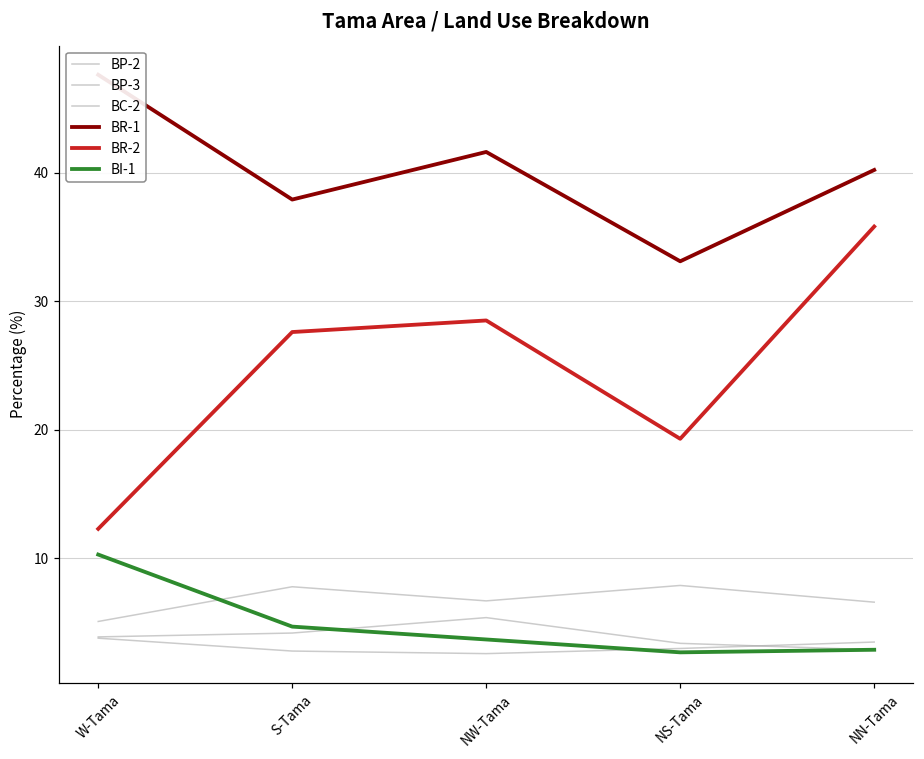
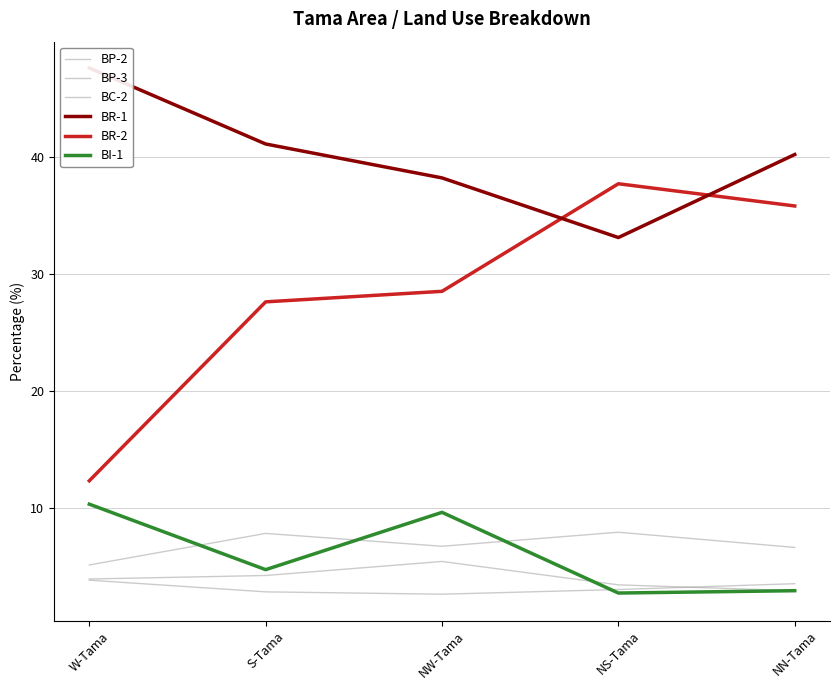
BR-1, S-Tama: 37.9 -> 41.1
BR-1, NW-Tama: 41.6 -> 38.2
BI-1, NW-Tama: 3.7 -> 9.6
BR-2, NS-Tama: 19.3 -> 37.7
